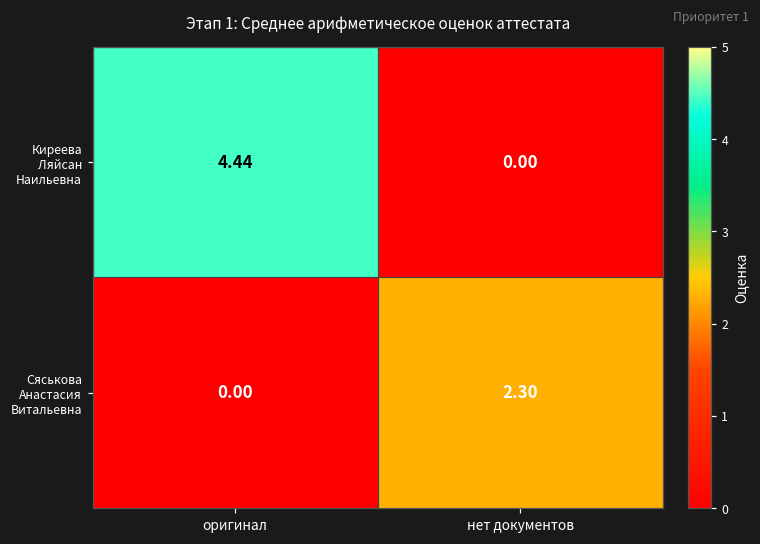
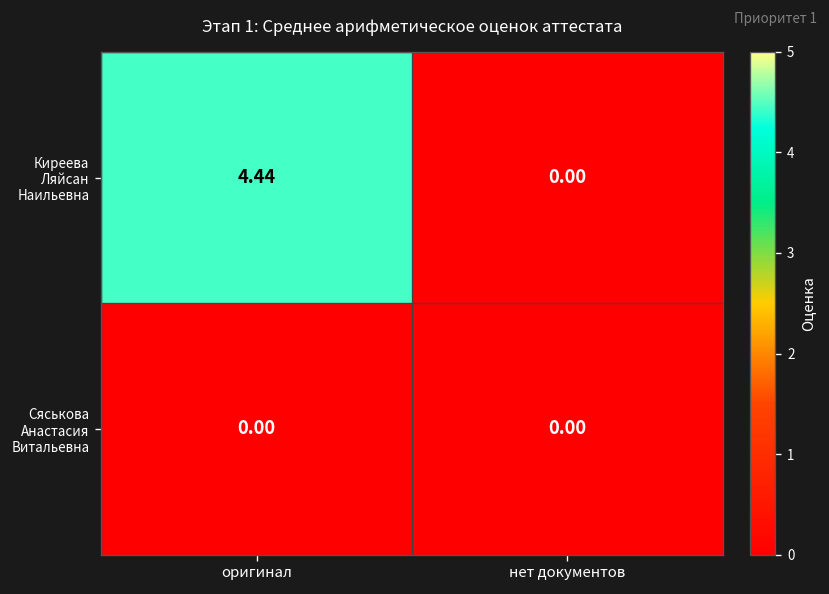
Сяськова Анастасия Витальевна, нет документов: 2.30 -> 0.00
